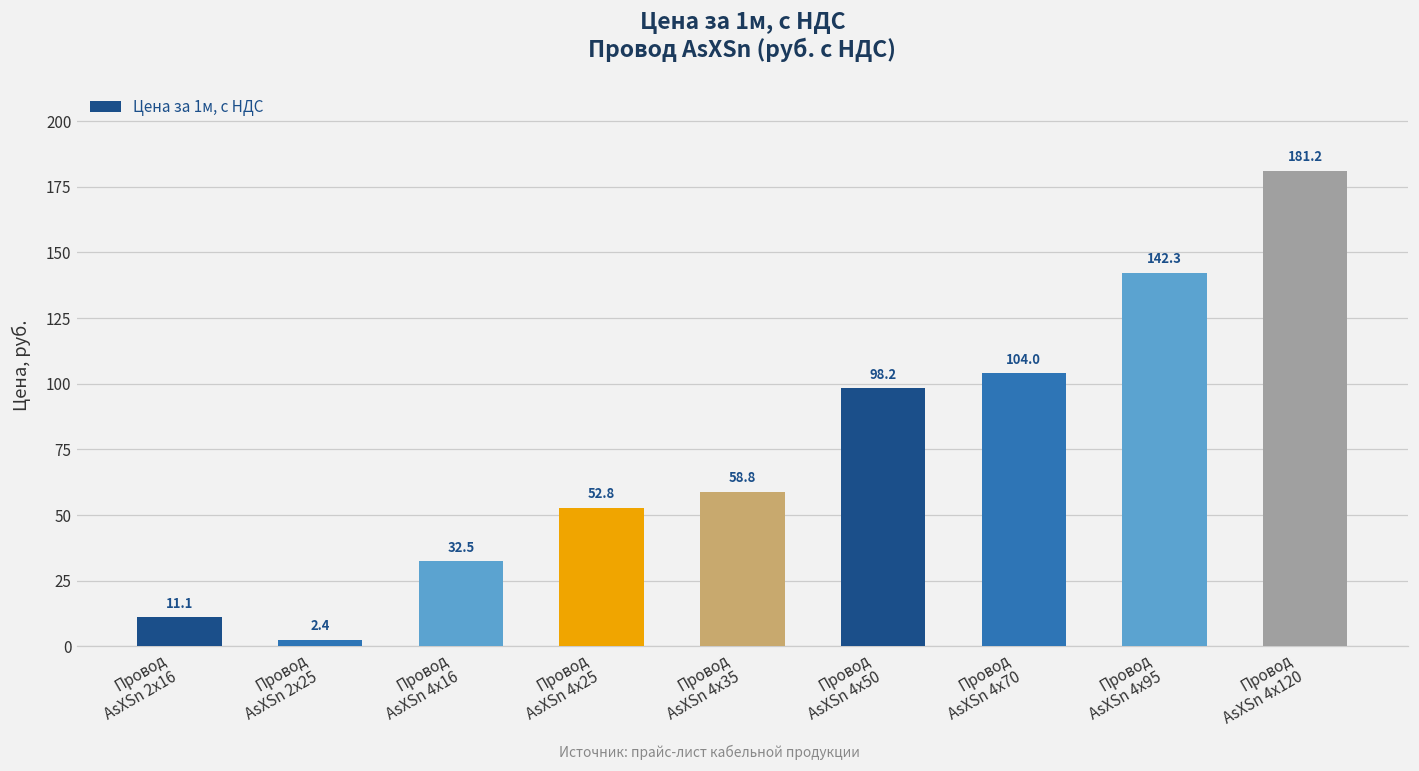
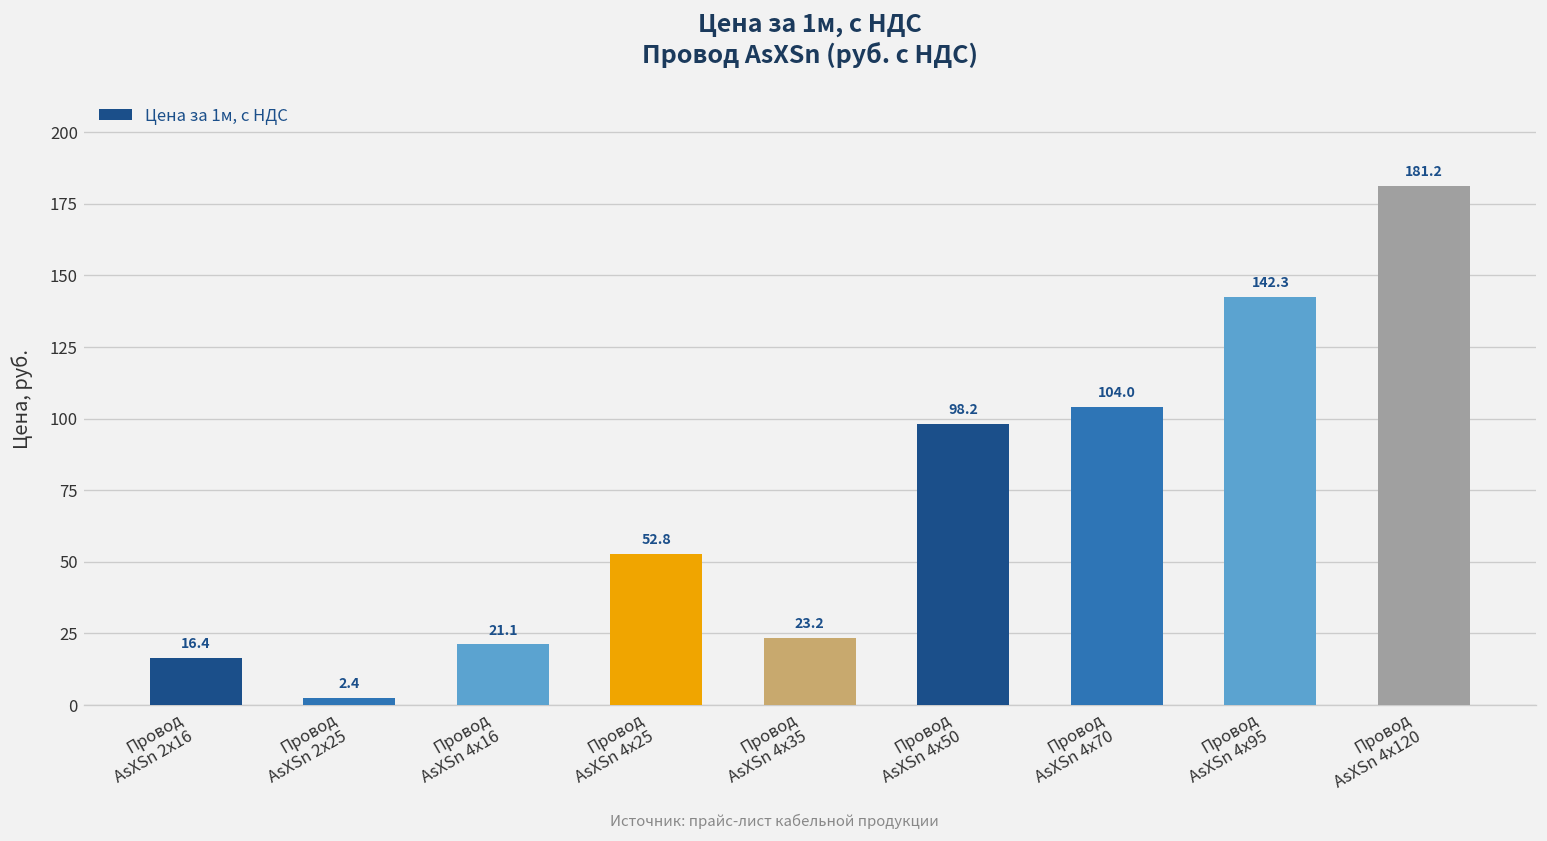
Провод AsXSn 2х16: 11.1 -> 16.4
Провод AsXSn 4х16: 32.5 -> 21.1
Провод AsXSn 4х35: 58.8 -> 23.2
